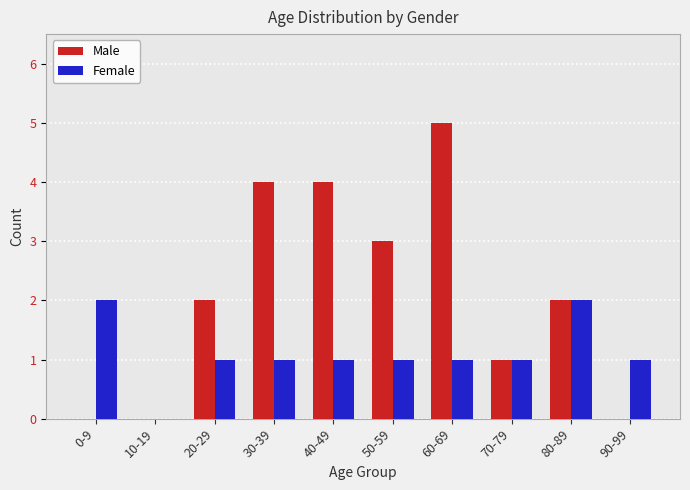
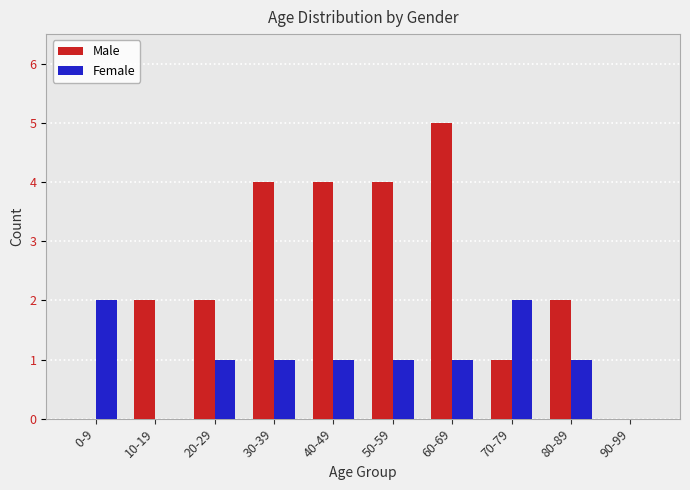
Male, 10-19: 0 -> 2
Male, 50-59: 3 -> 4
Female, 70-79: 1 -> 2
Female, 80-89: 2 -> 1
Female, 90-99: 1 -> 0
